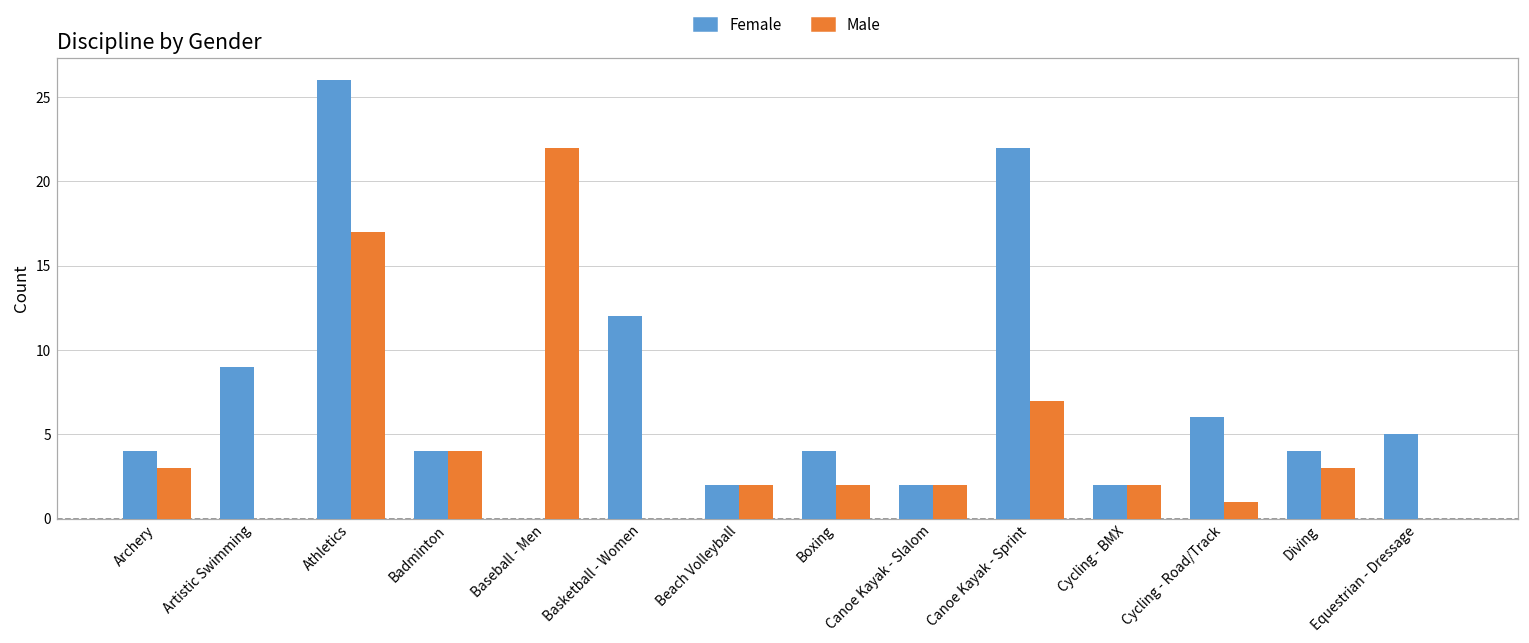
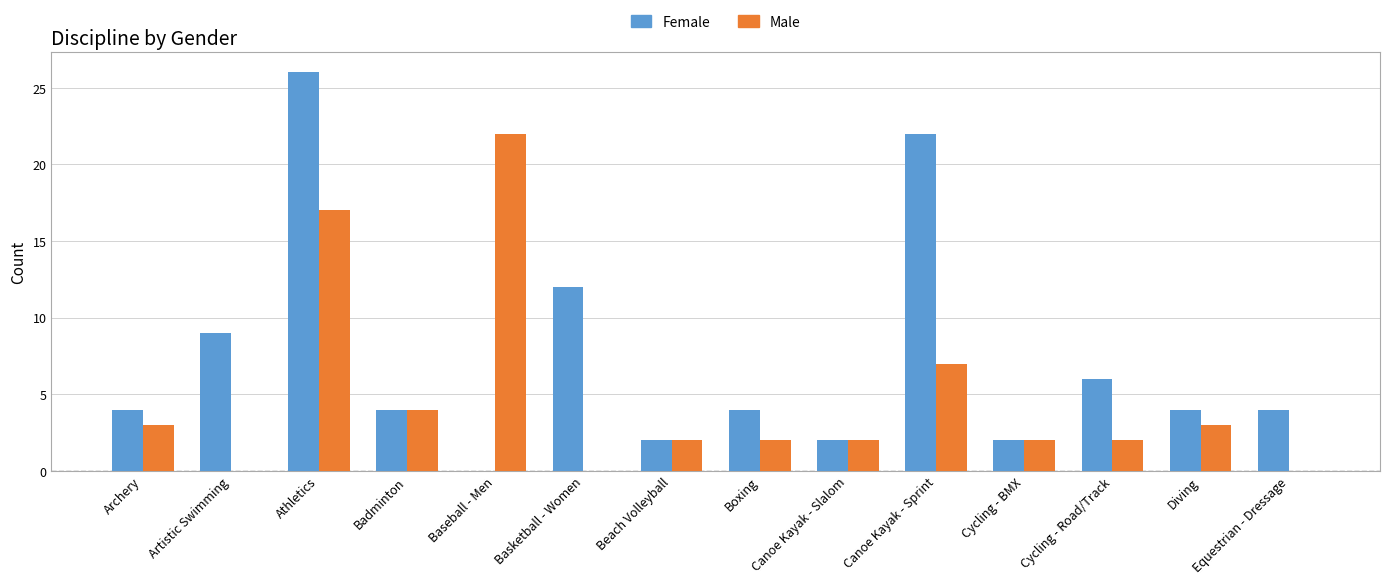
Male, Cycling - Road/Track: 1 -> 2
Female, Equestrian - Dressage: 5 -> 4
